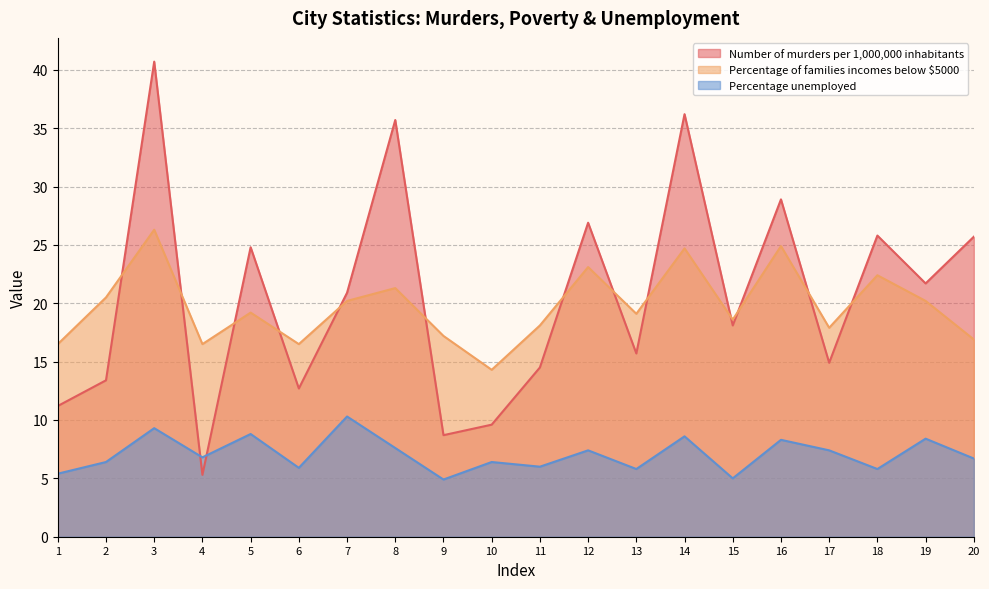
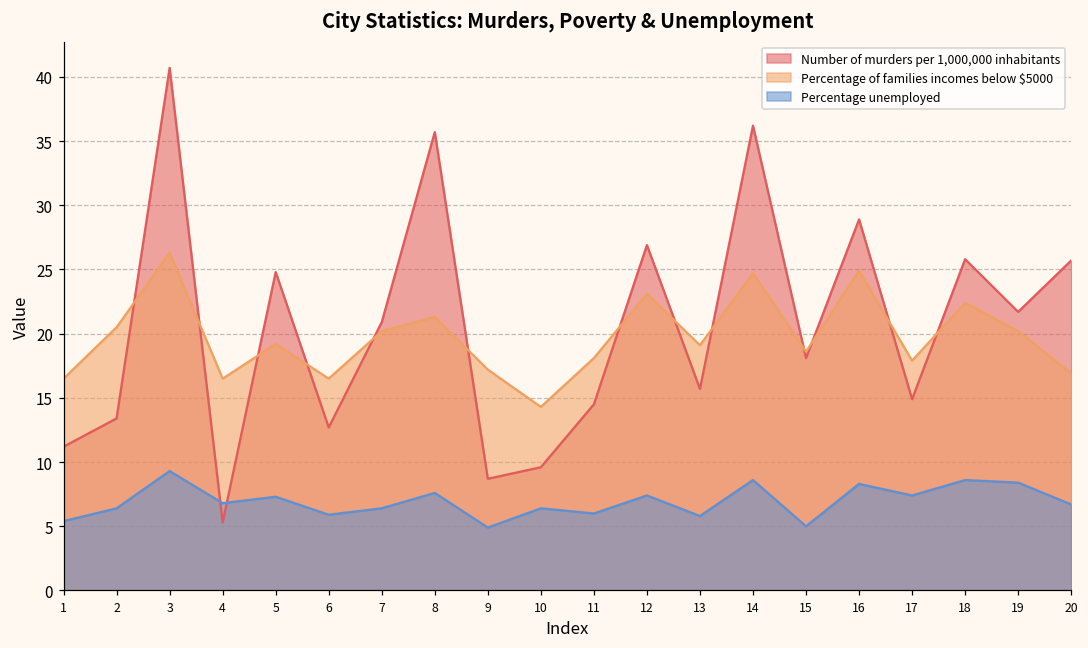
Percentage unemployed, 5: 8.8 -> 7.3
Percentage unemployed, 7: 10.3 -> 6.4
Percentage unemployed, 18: 5.8 -> 8.6
